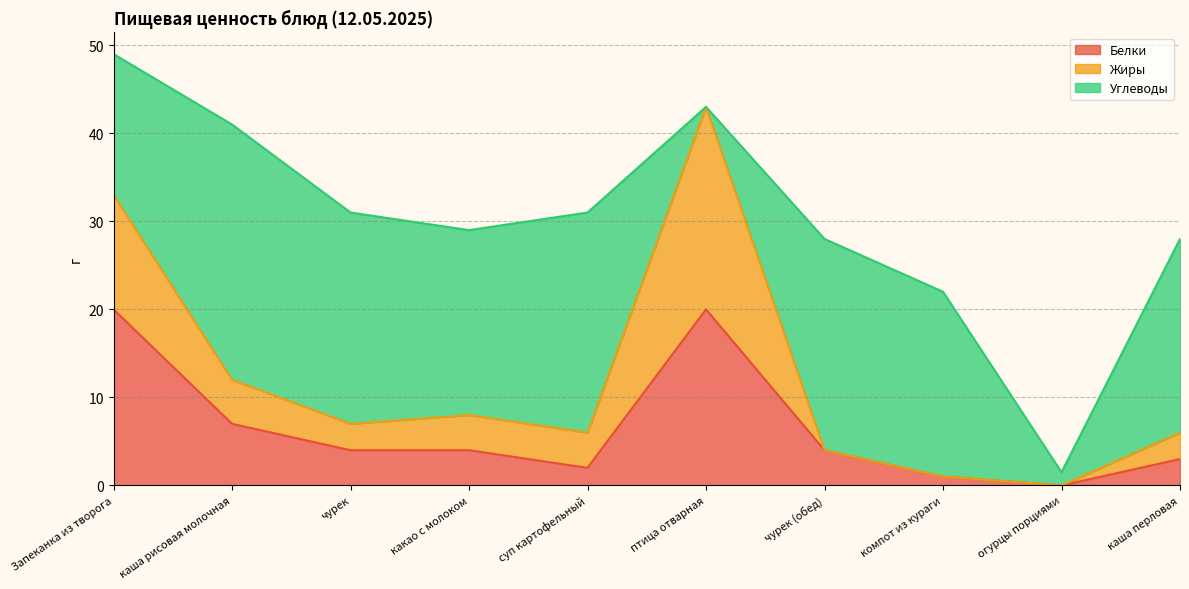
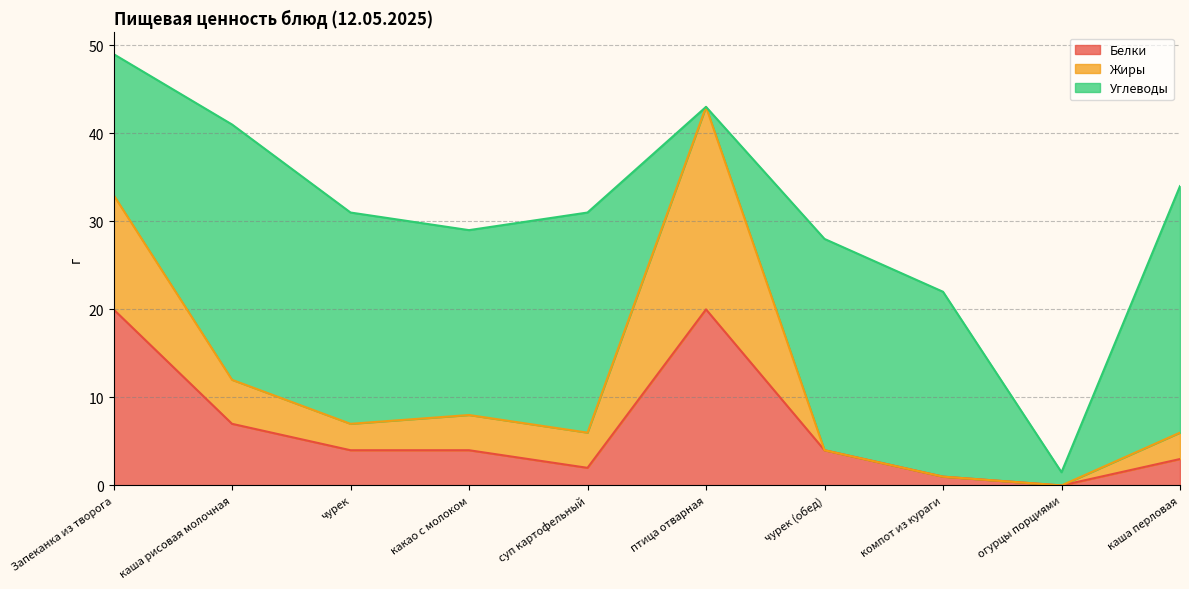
Углеводы, каша перловая: 22 -> 28
